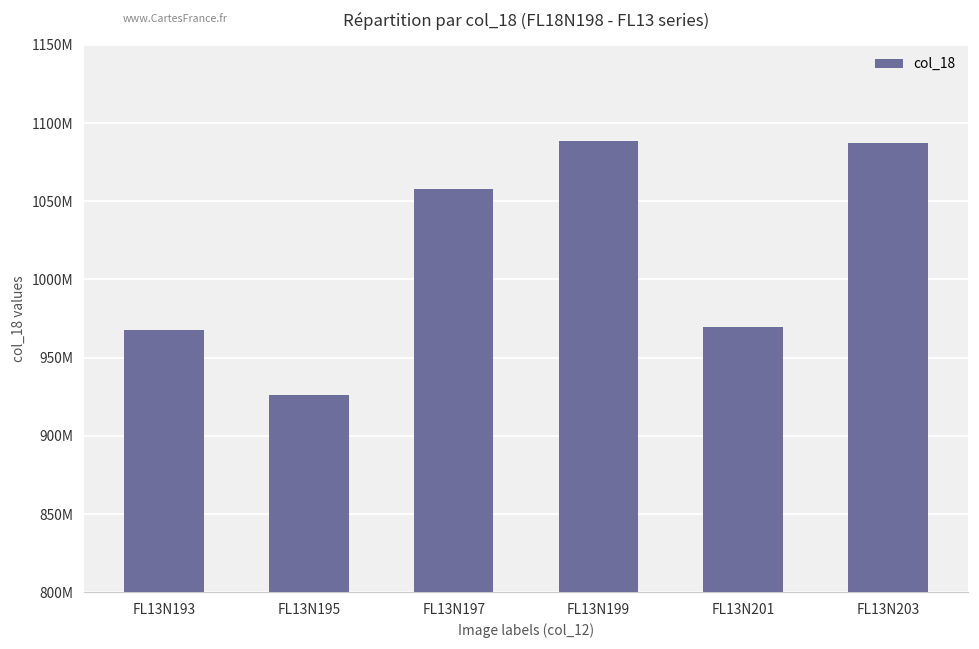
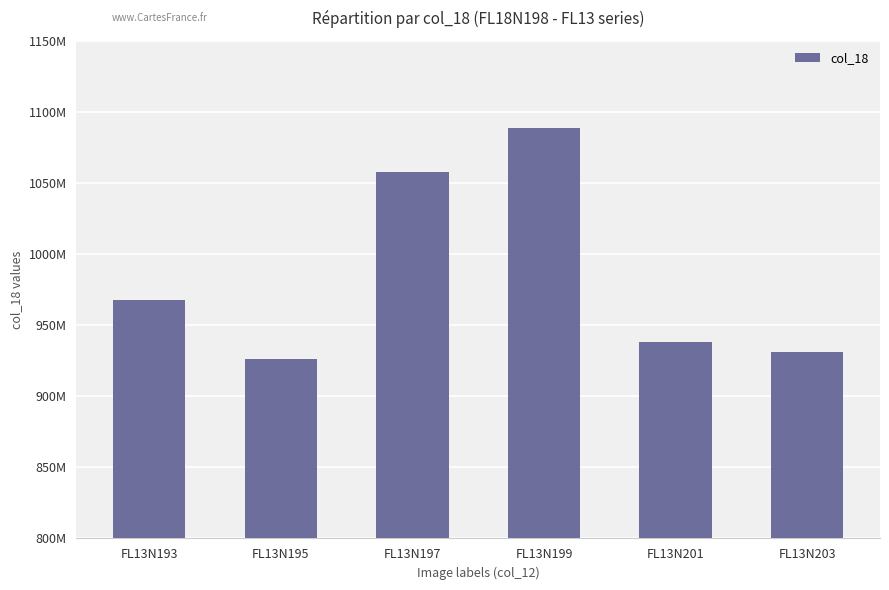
FL13N201: 970000000 -> 938000000
FL13N203: 1087000000 -> 931000000
